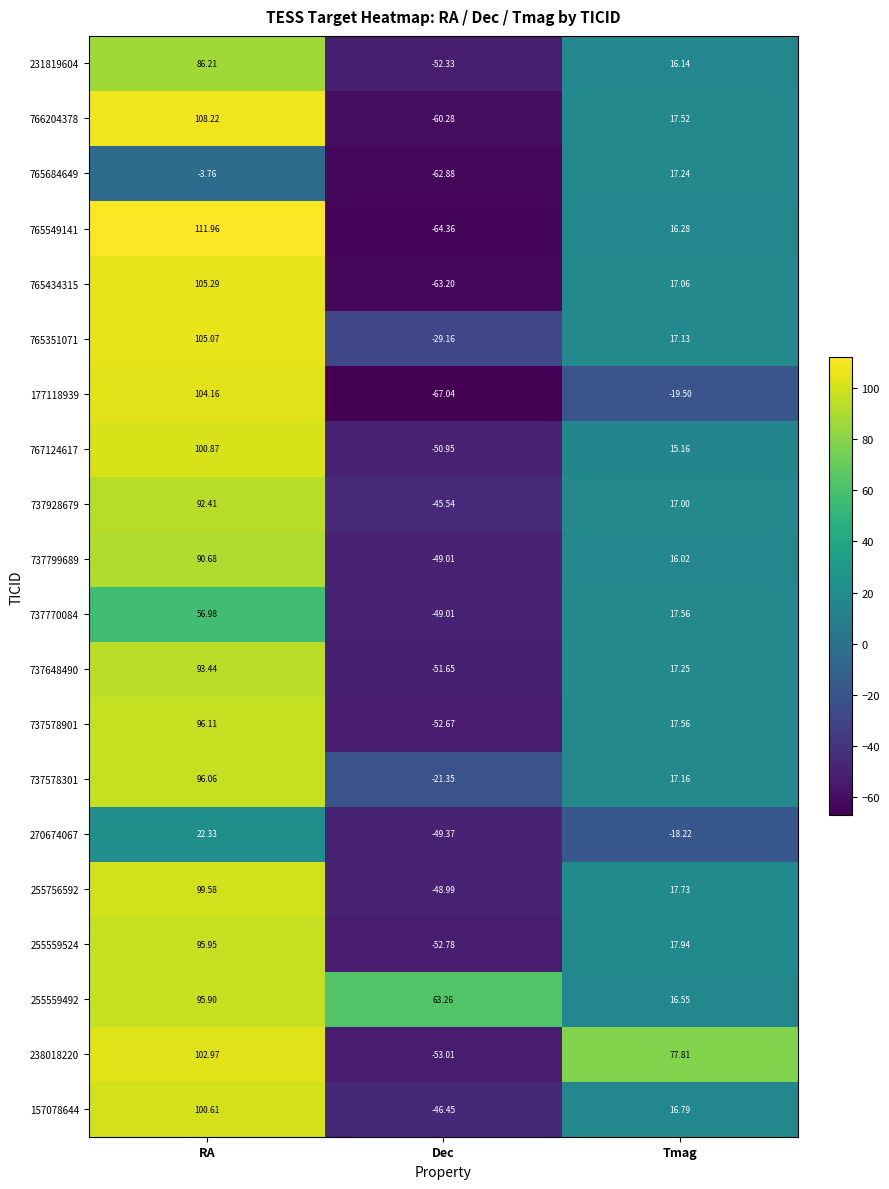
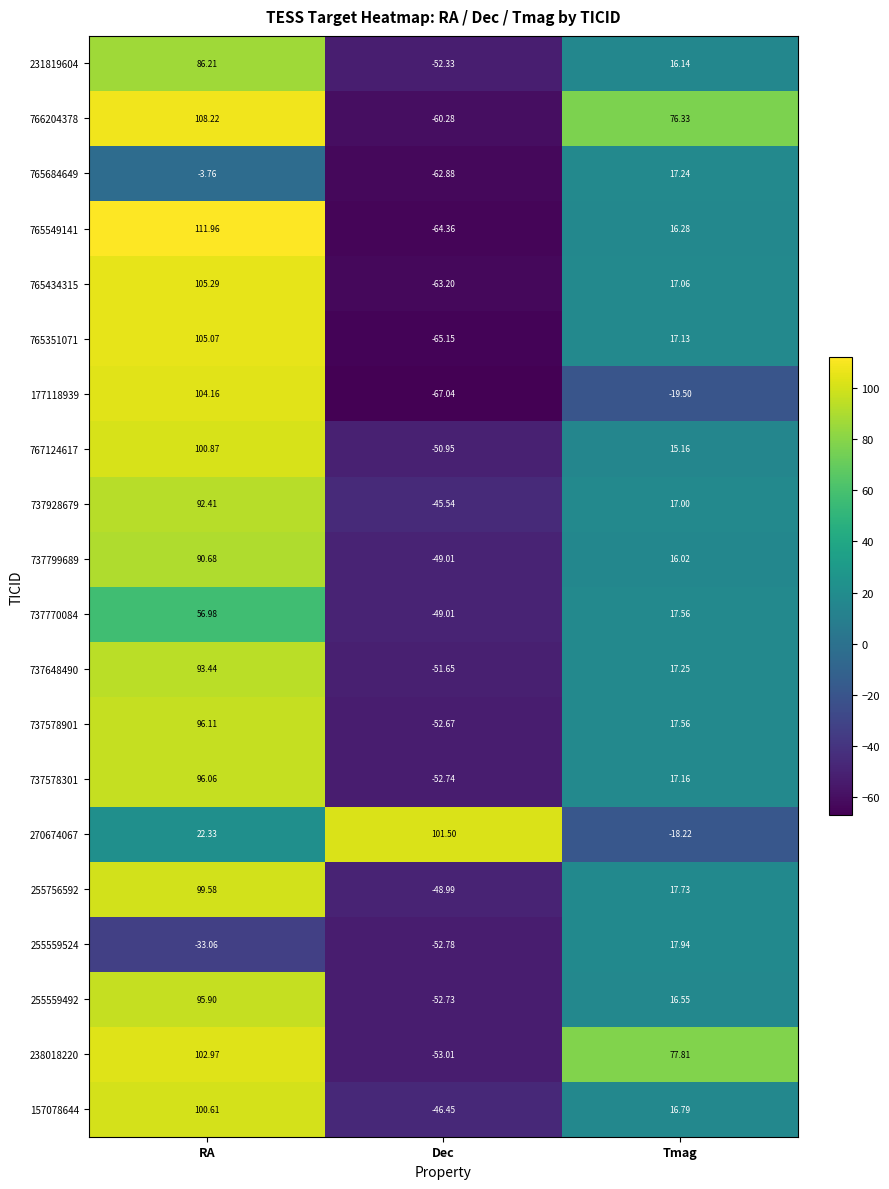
766204378, Tmag: 17.52 -> 76.33
765351071, Dec: -29.16 -> -65.15
737578301, Dec: -21.35 -> -52.74
270674067, Dec: -49.37 -> 101.50
255559524, RA: 95.95 -> -33.06
255559492, Dec: 63.26 -> -52.73
